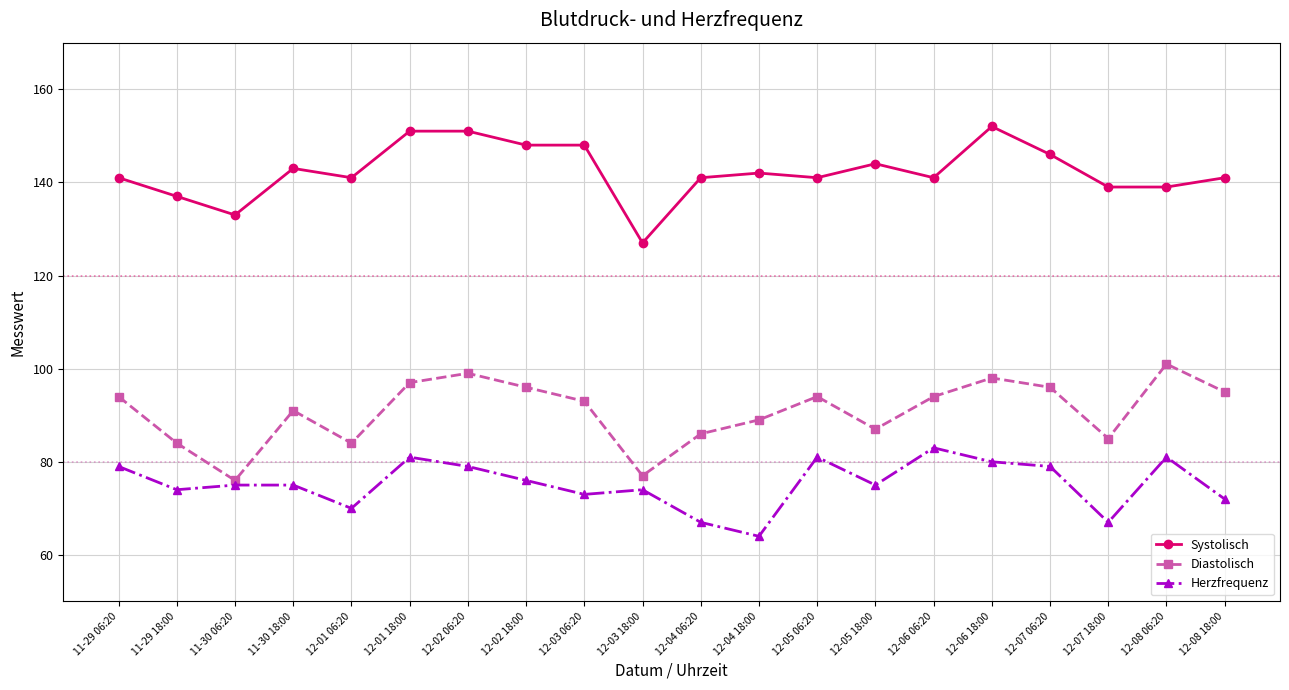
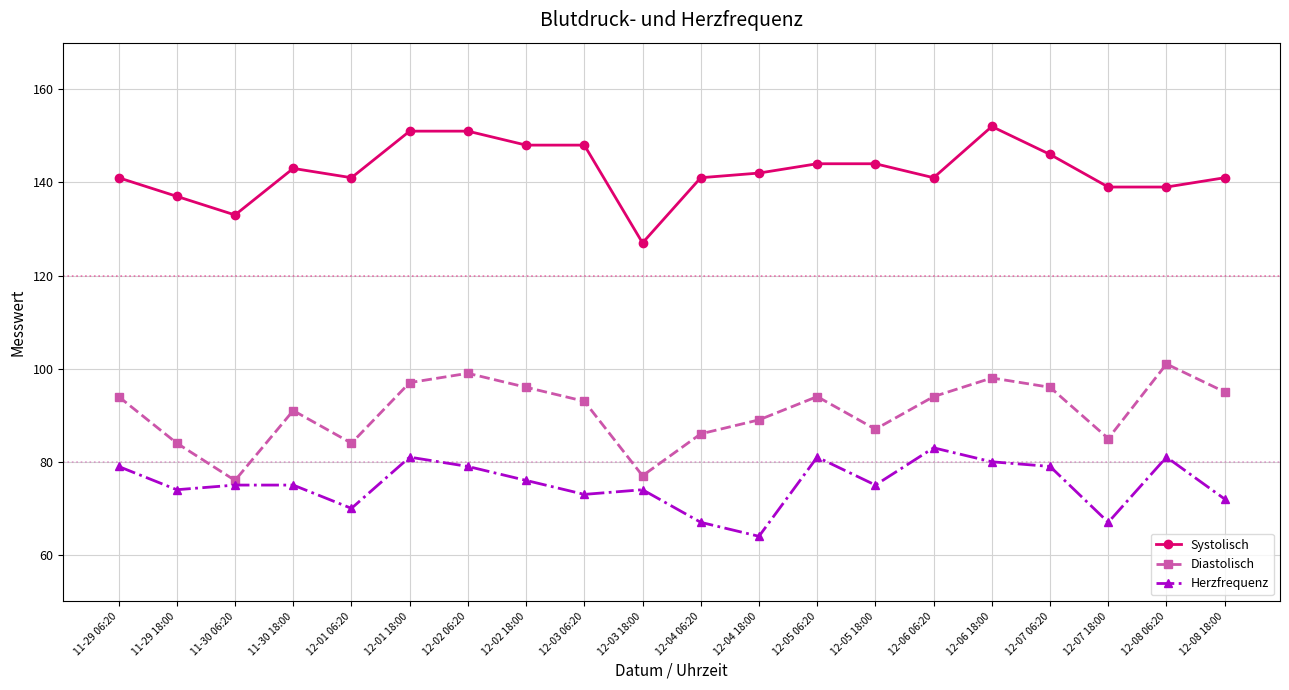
Systolisch, 12-05 06:20: 141 -> 144
